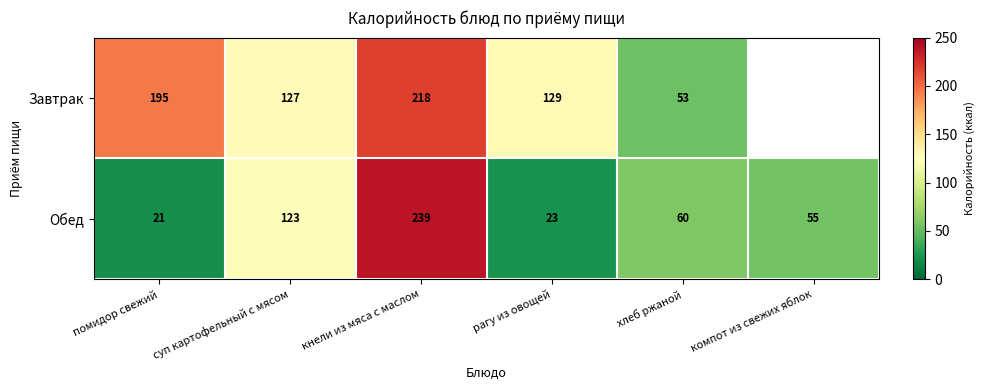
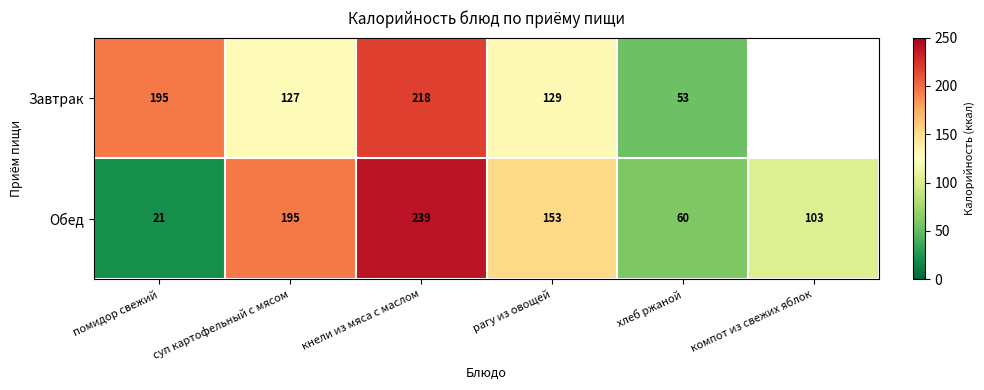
Обед, суп картофельный с мясом: 123 -> 195
Обед, рагу из овощей: 23 -> 153
Обед, компот из свежих яблок: 55 -> 103
